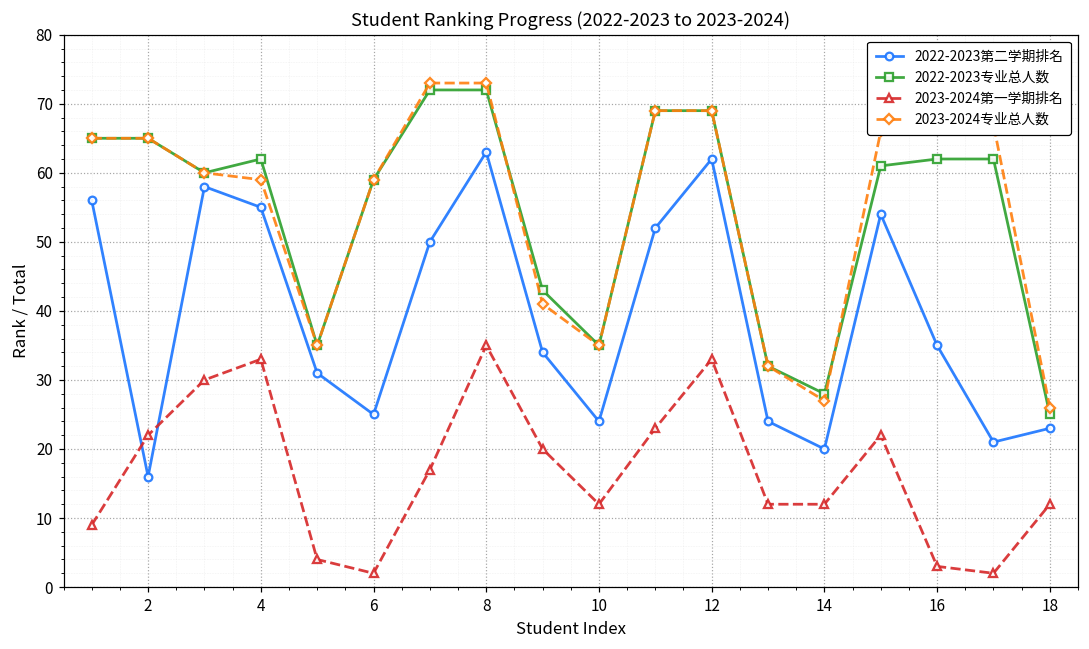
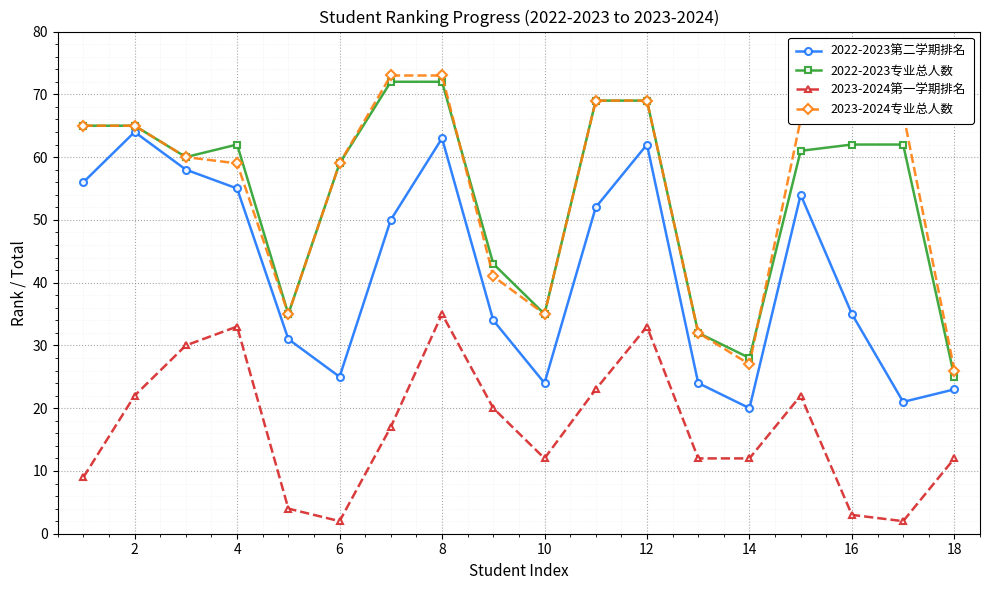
2022-2023第二学期排名, 2: 16 -> 64
